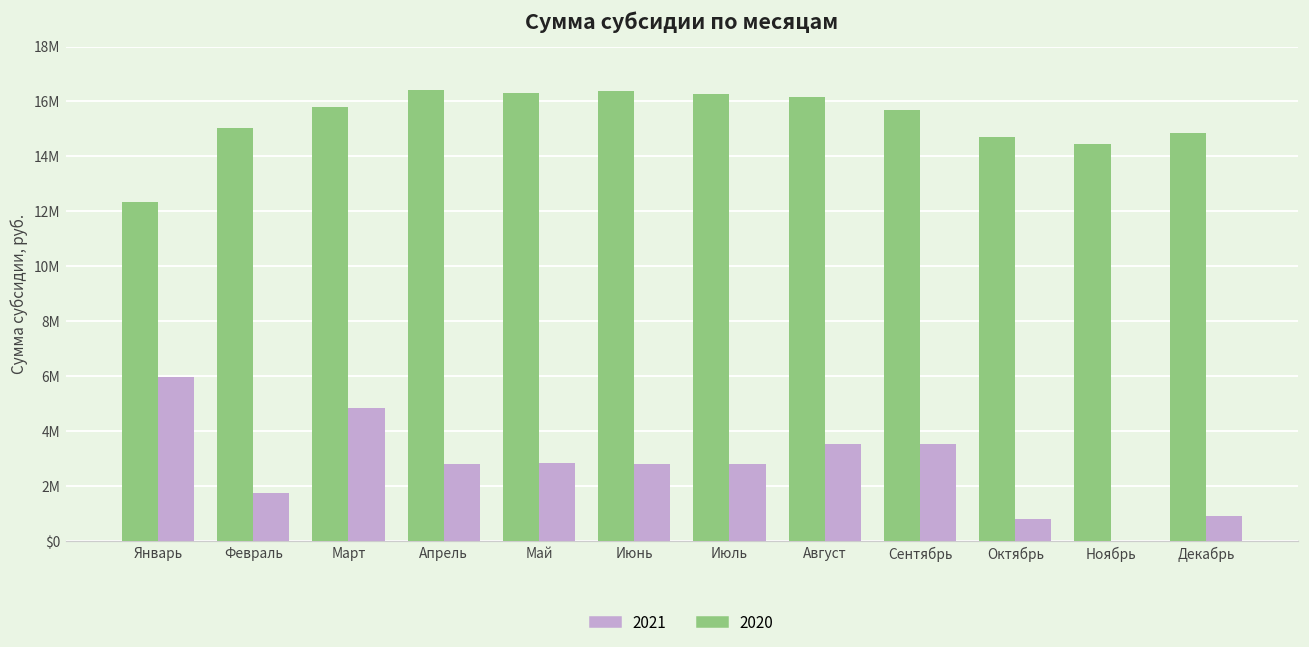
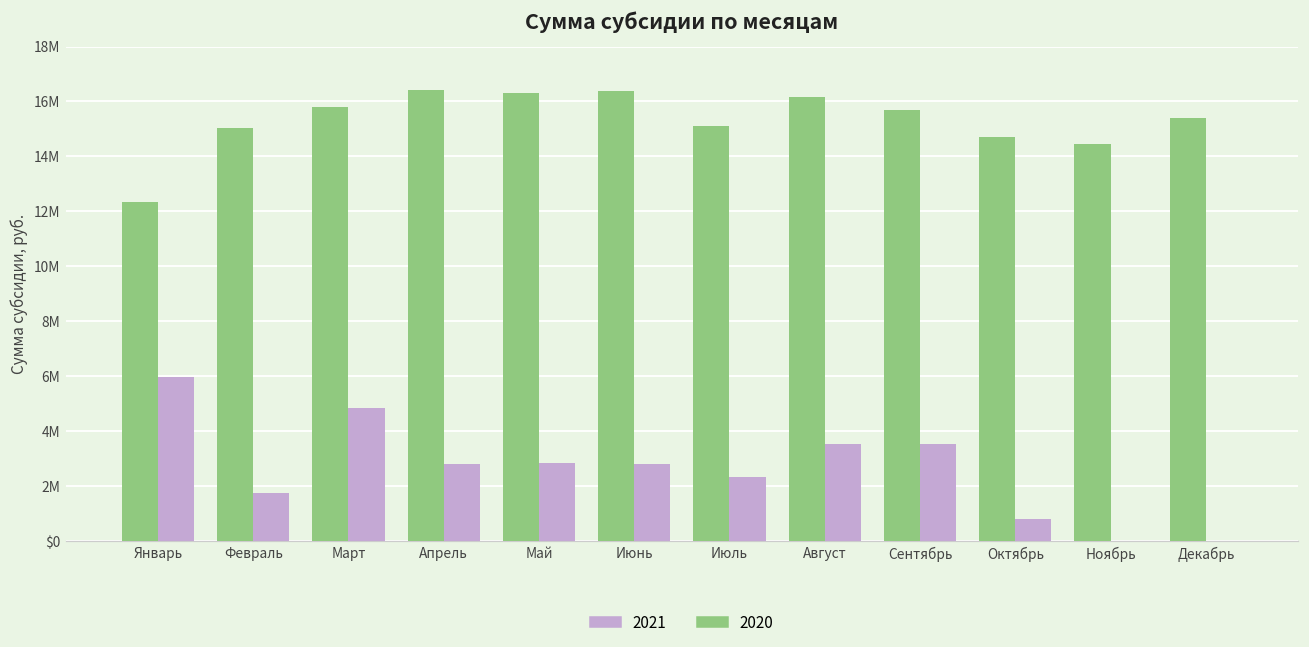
2020, Июль: 16300000 -> 15100000
2021, Июль: 2800000 -> 2400000
2020, Декабрь: 14800000 -> 15400000
2021, Декабрь: 900000 -> 0
